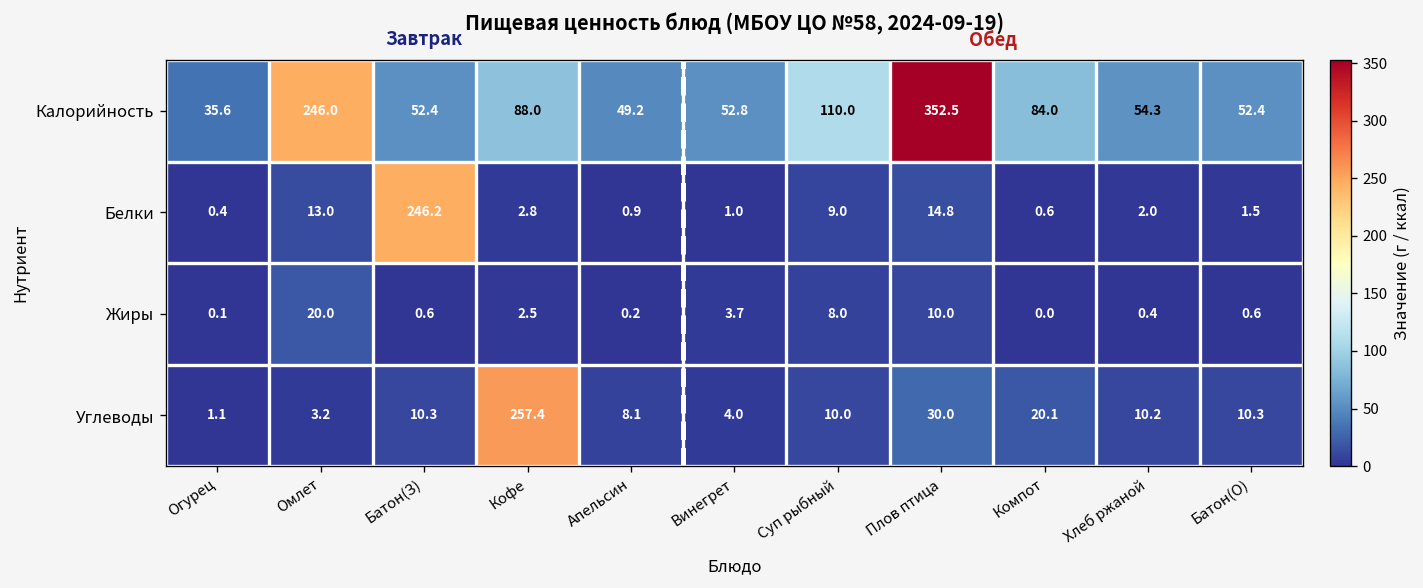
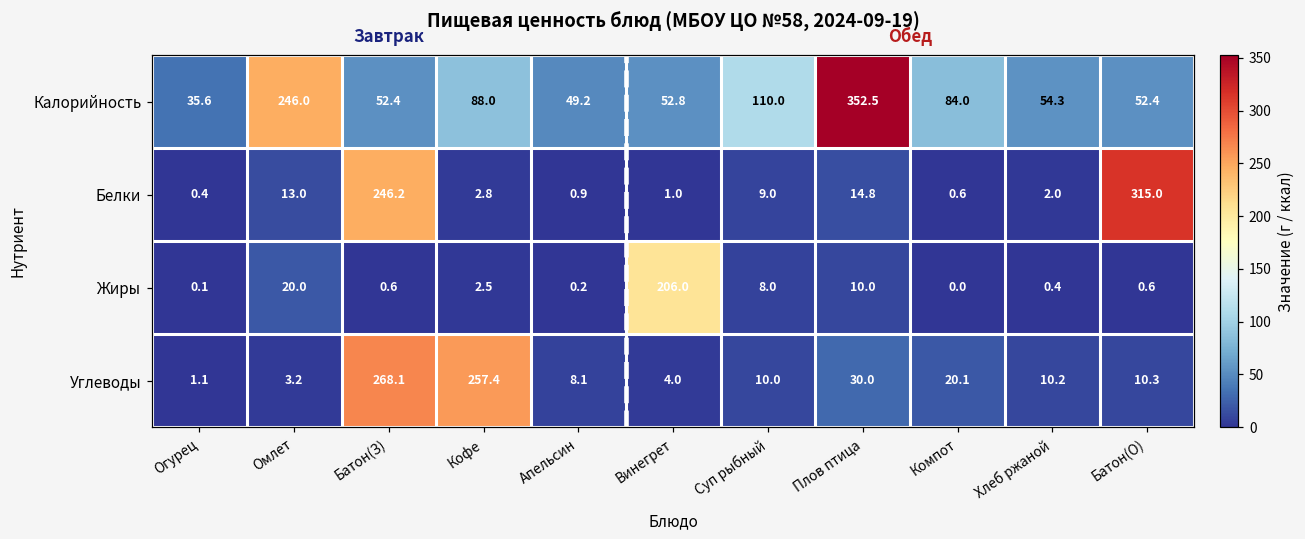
Белки, Батон(О): 1.5 -> 315.0
Жиры, Винегрет: 3.7 -> 206.0
Углеводы, Батон(З): 10.3 -> 268.1
